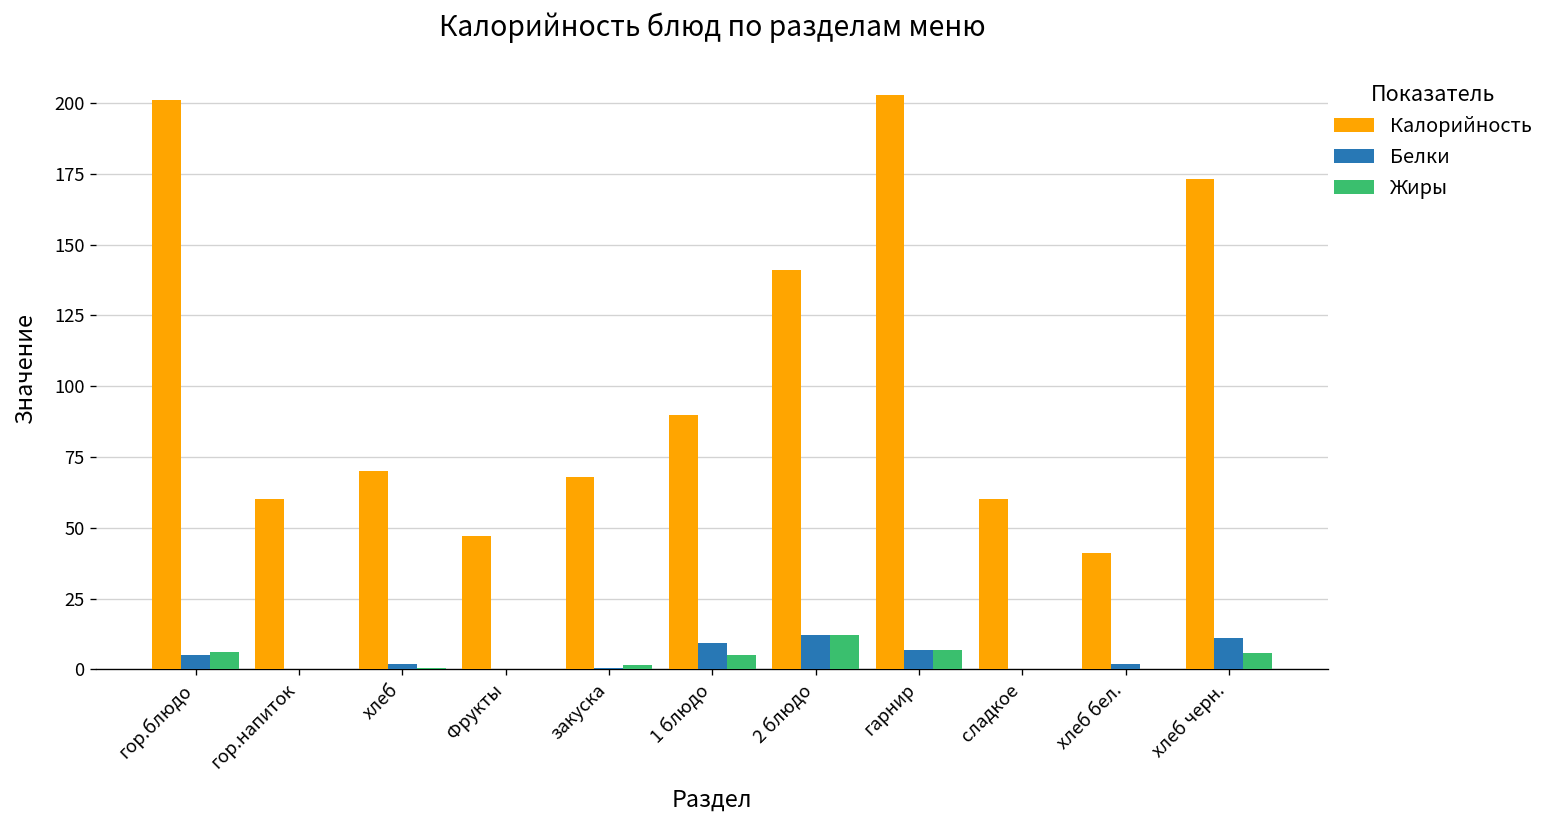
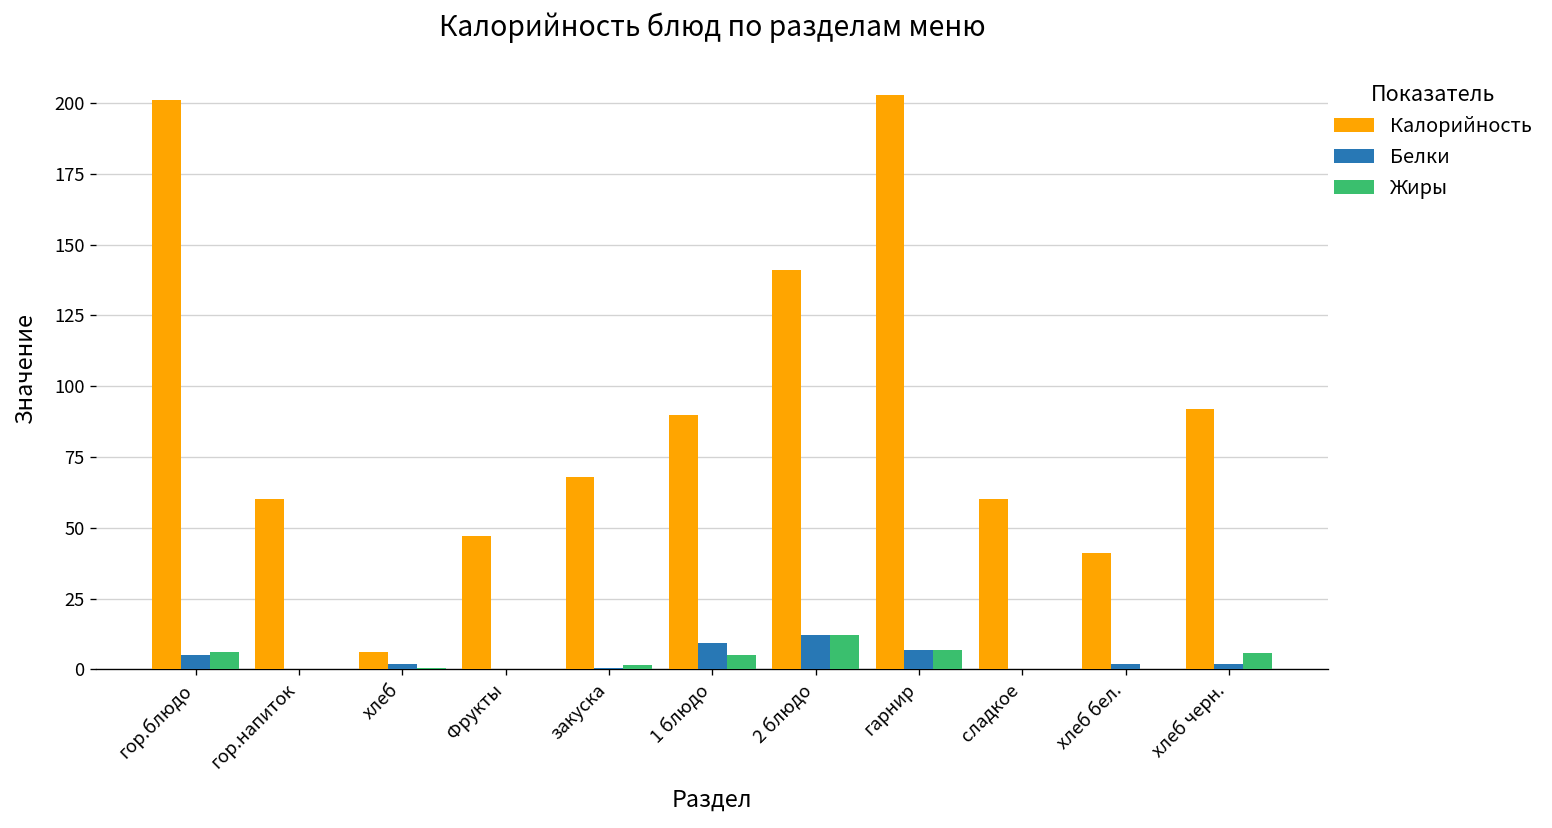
Калорийность, хлеб: 70 -> 6
Калорийность, хлеб черн.: 173 -> 92
Белки, хлеб черн.: 11 -> 2
